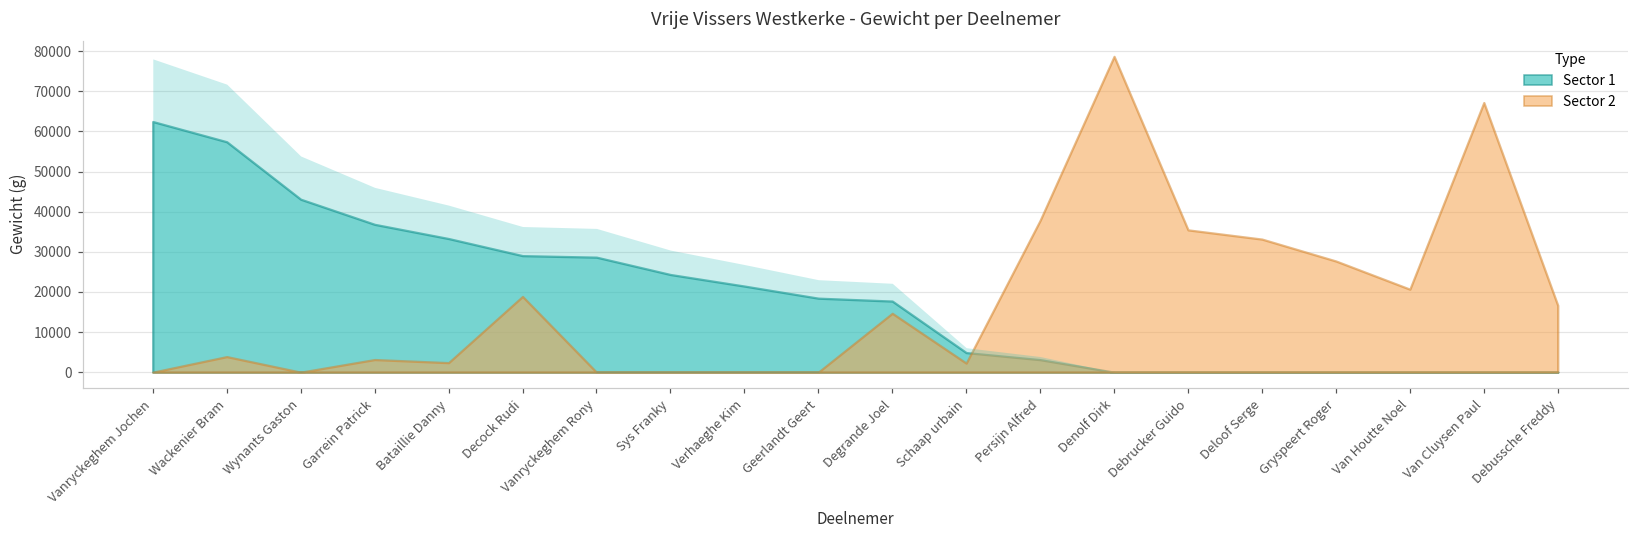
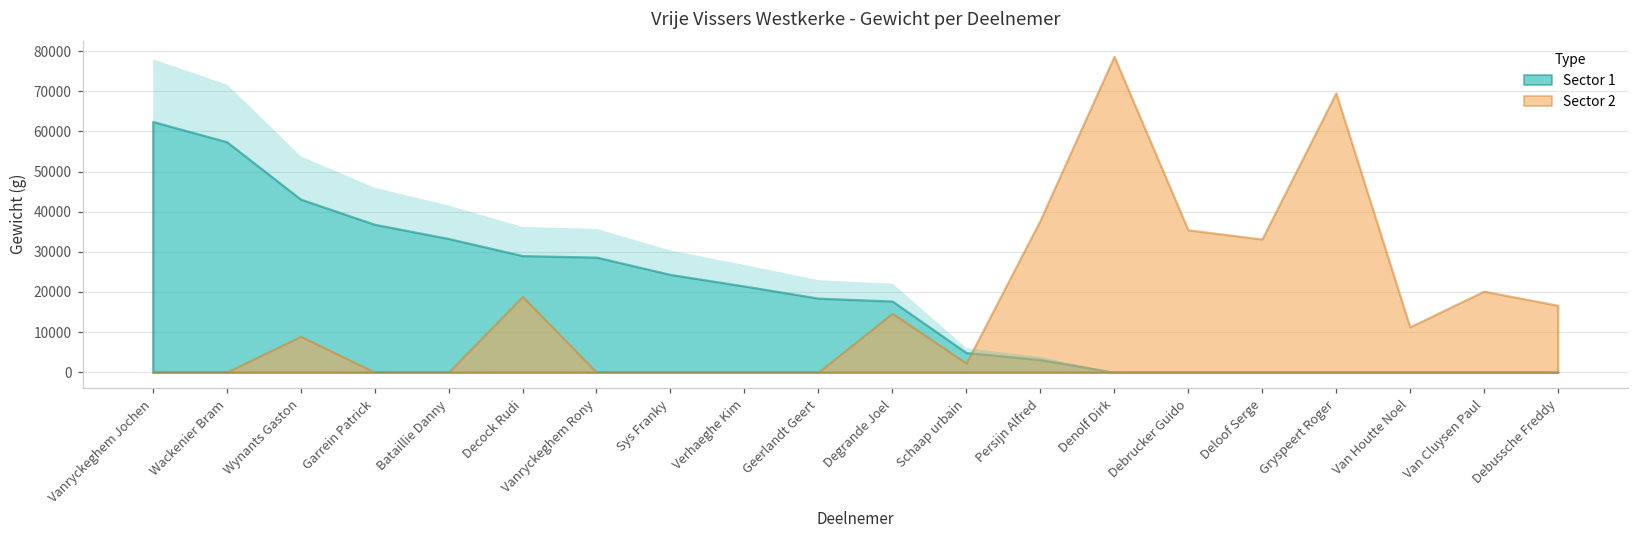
Sector 2, Wackenier Bram: 4000 -> 0
Sector 2, Wynants Gaston: 0 -> 9000
Sector 2, Garrein Patrick: 3000 -> 0
Sector 2, Bataillie Danny: 2000 -> 0
Sector 2, Gryspeert Roger: 28000 -> 70000
Sector 2, Van Houtte Noel: 21000 -> 11000
Sector 2, Van Cluysen Paul: 67000 -> 20000
